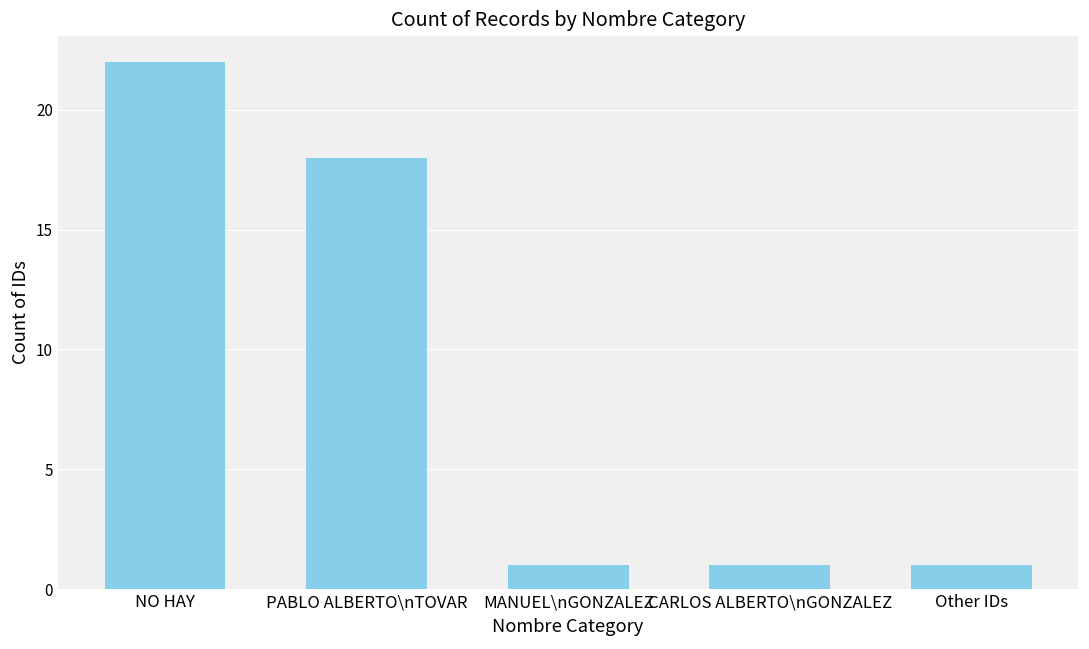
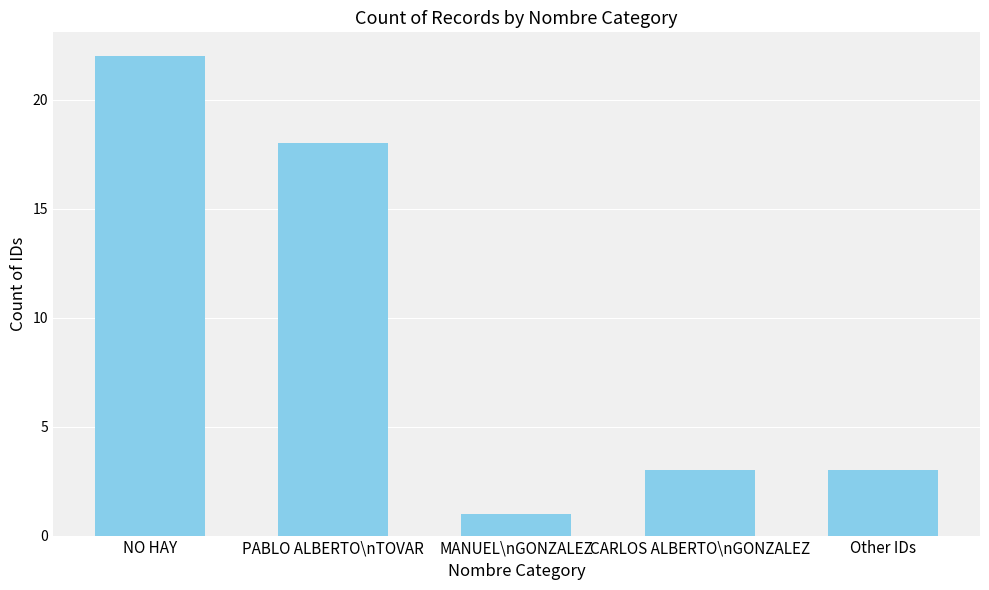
CARLOS ALBERTO\nGONZALEZ: 1 -> 3
Other IDs: 1 -> 3
